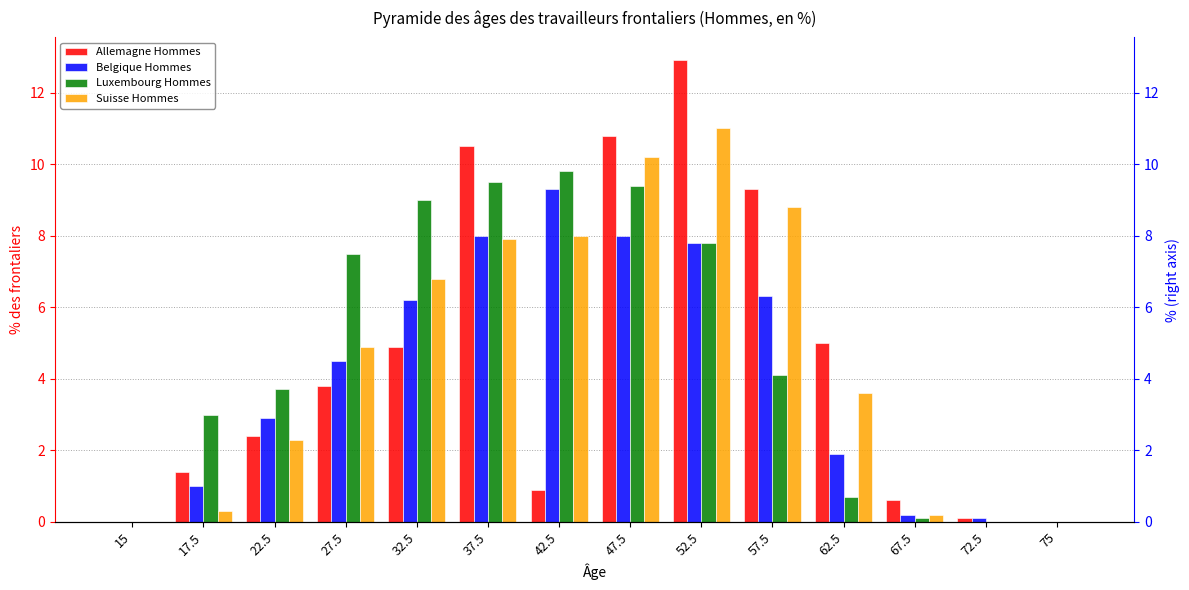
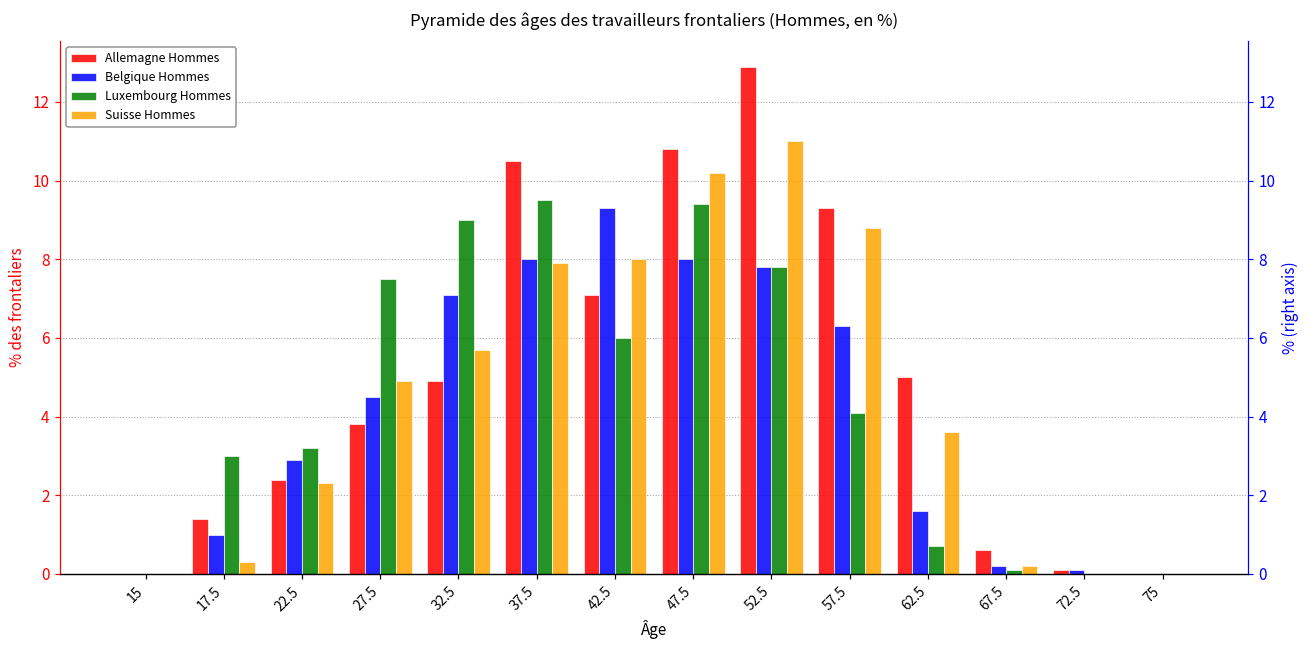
Luxembourg Hommes, 22.5: 3.7 -> 3.2
Belgique Hommes, 32.5: 6.2 -> 7.1
Suisse Hommes, 32.5: 6.8 -> 5.7
Allemagne Hommes, 42.5: 0.9 -> 7.1
Luxembourg Hommes, 42.5: 9.8 -> 6.0
Belgique Hommes, 62.5: 1.9 -> 1.6
